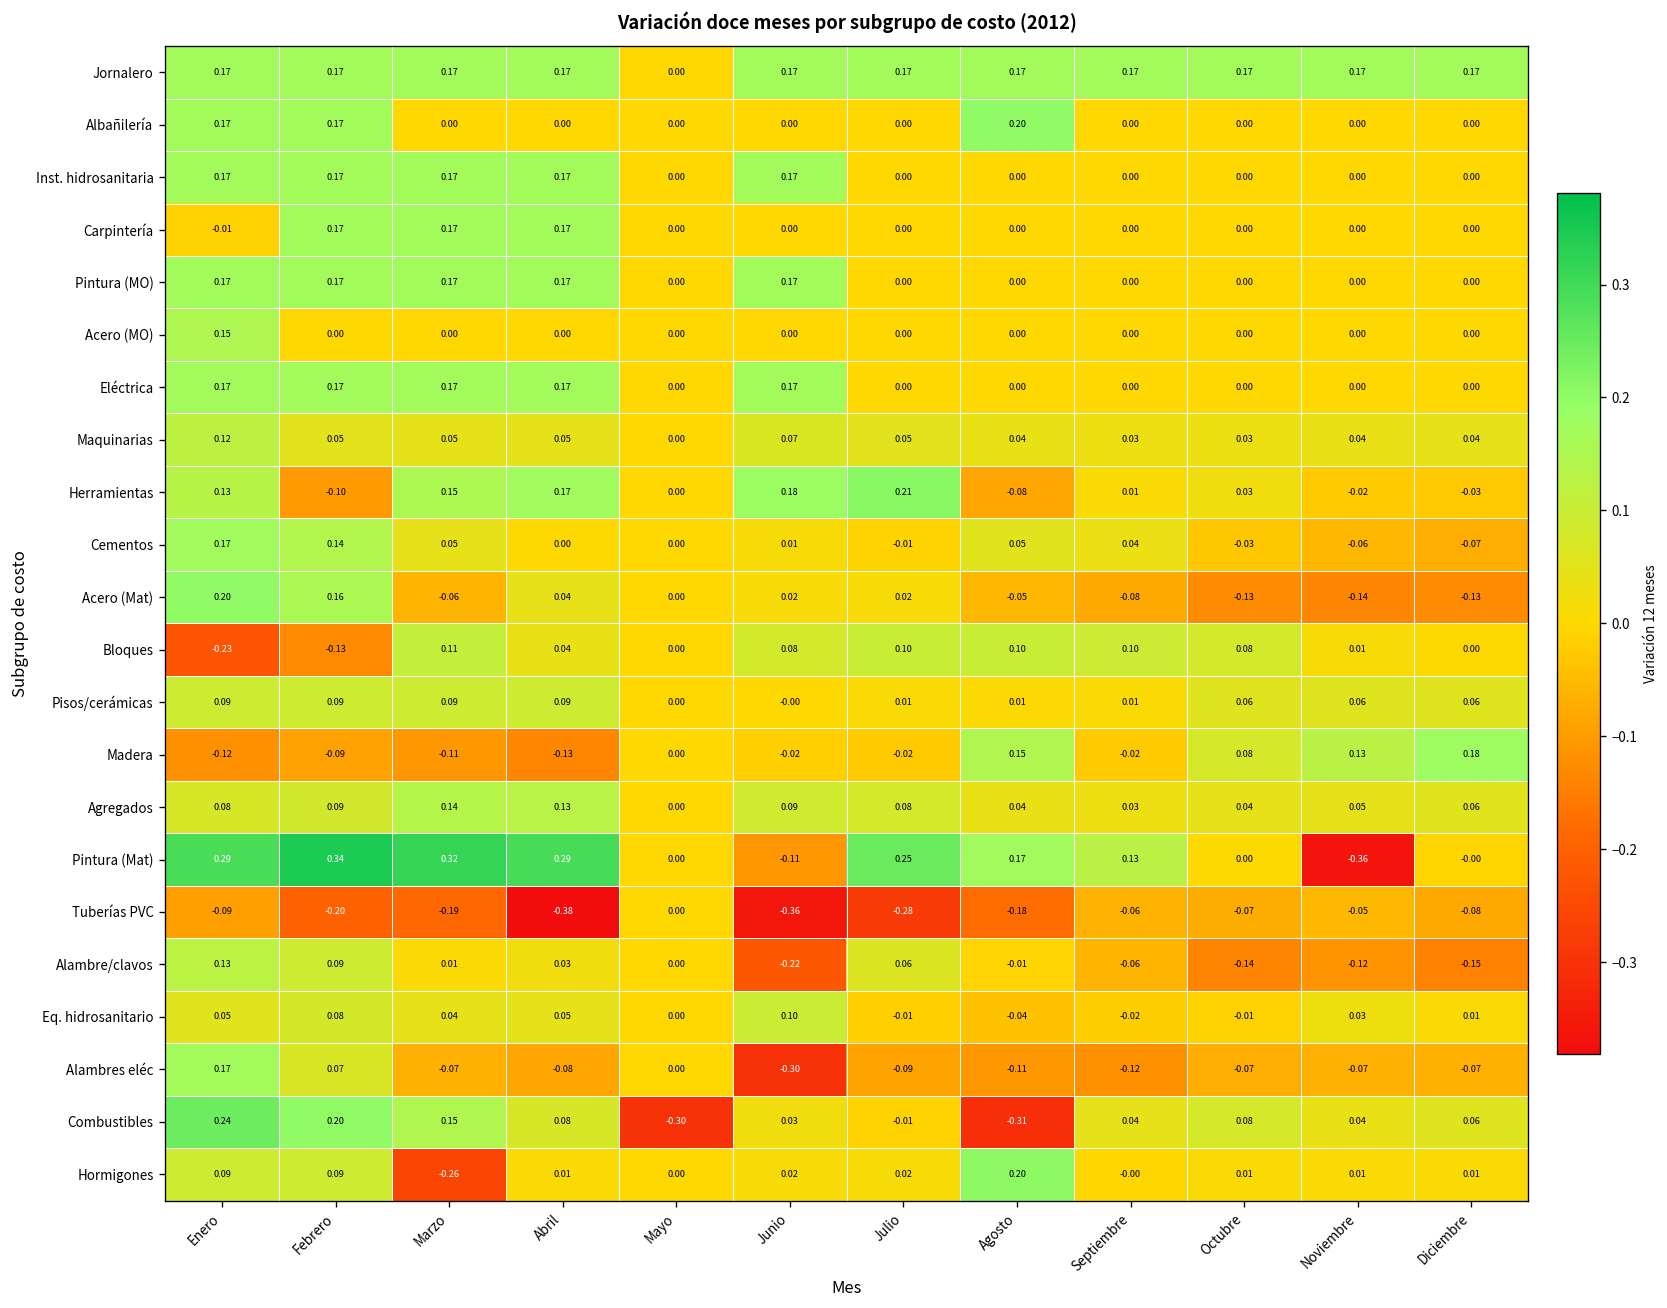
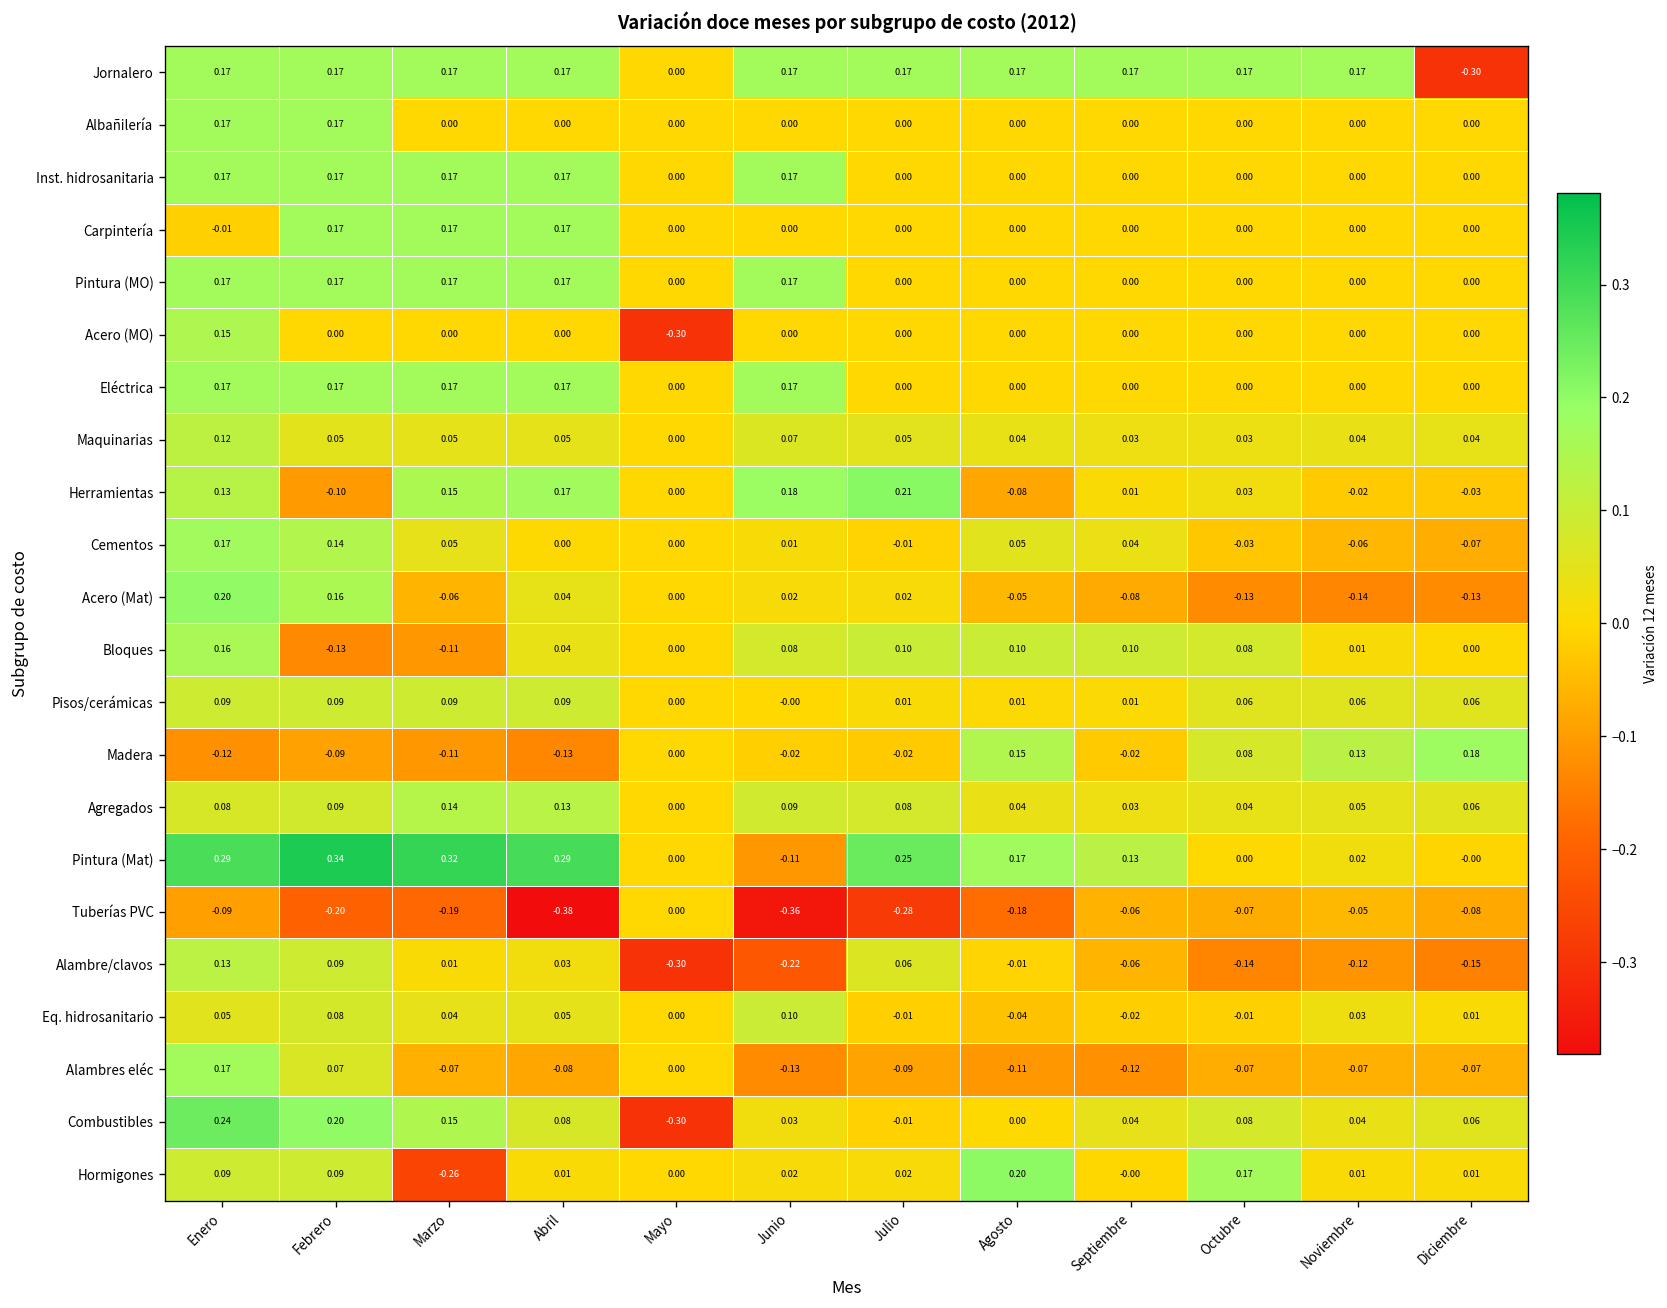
Jornalero, Diciembre: 0.17 -> -0.30
Albañilería, Agosto: 0.20 -> 0.00
Acero (MO), Mayo: 0.00 -> -0.30
Bloques, Enero: -0.23 -> 0.16
Bloques, Marzo: 0.11 -> -0.11
Pintura (Mat), Noviembre: -0.36 -> 0.02
Alambre/clavos, Mayo: 0.00 -> -0.30
Alambres eléc, Junio: -0.30 -> -0.13
Combustibles, Agosto: -0.31 -> 0.00
Hormigones, Octubre: 0.01 -> 0.17
